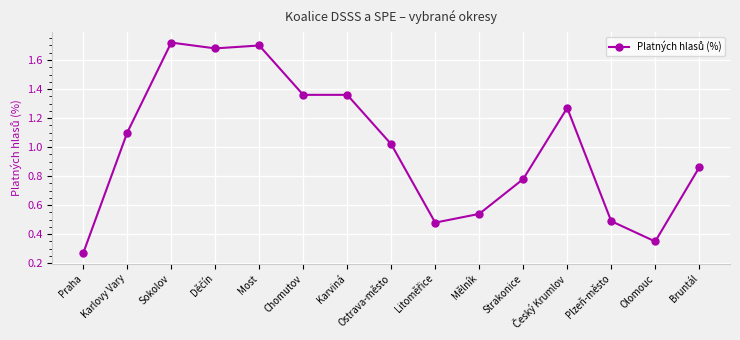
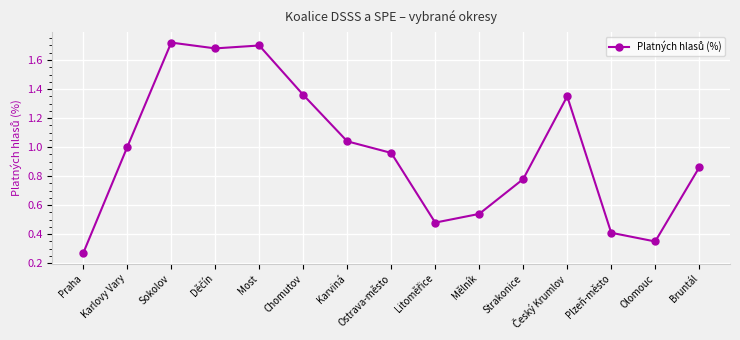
Karlovy Vary: 1.1 -> 1.0
Karviná: 1.36 -> 1.04
Ostrava-město: 1.02 -> 0.96
Český Krumlov: 1.27 -> 1.35
Plzeň-město: 0.49 -> 0.41
